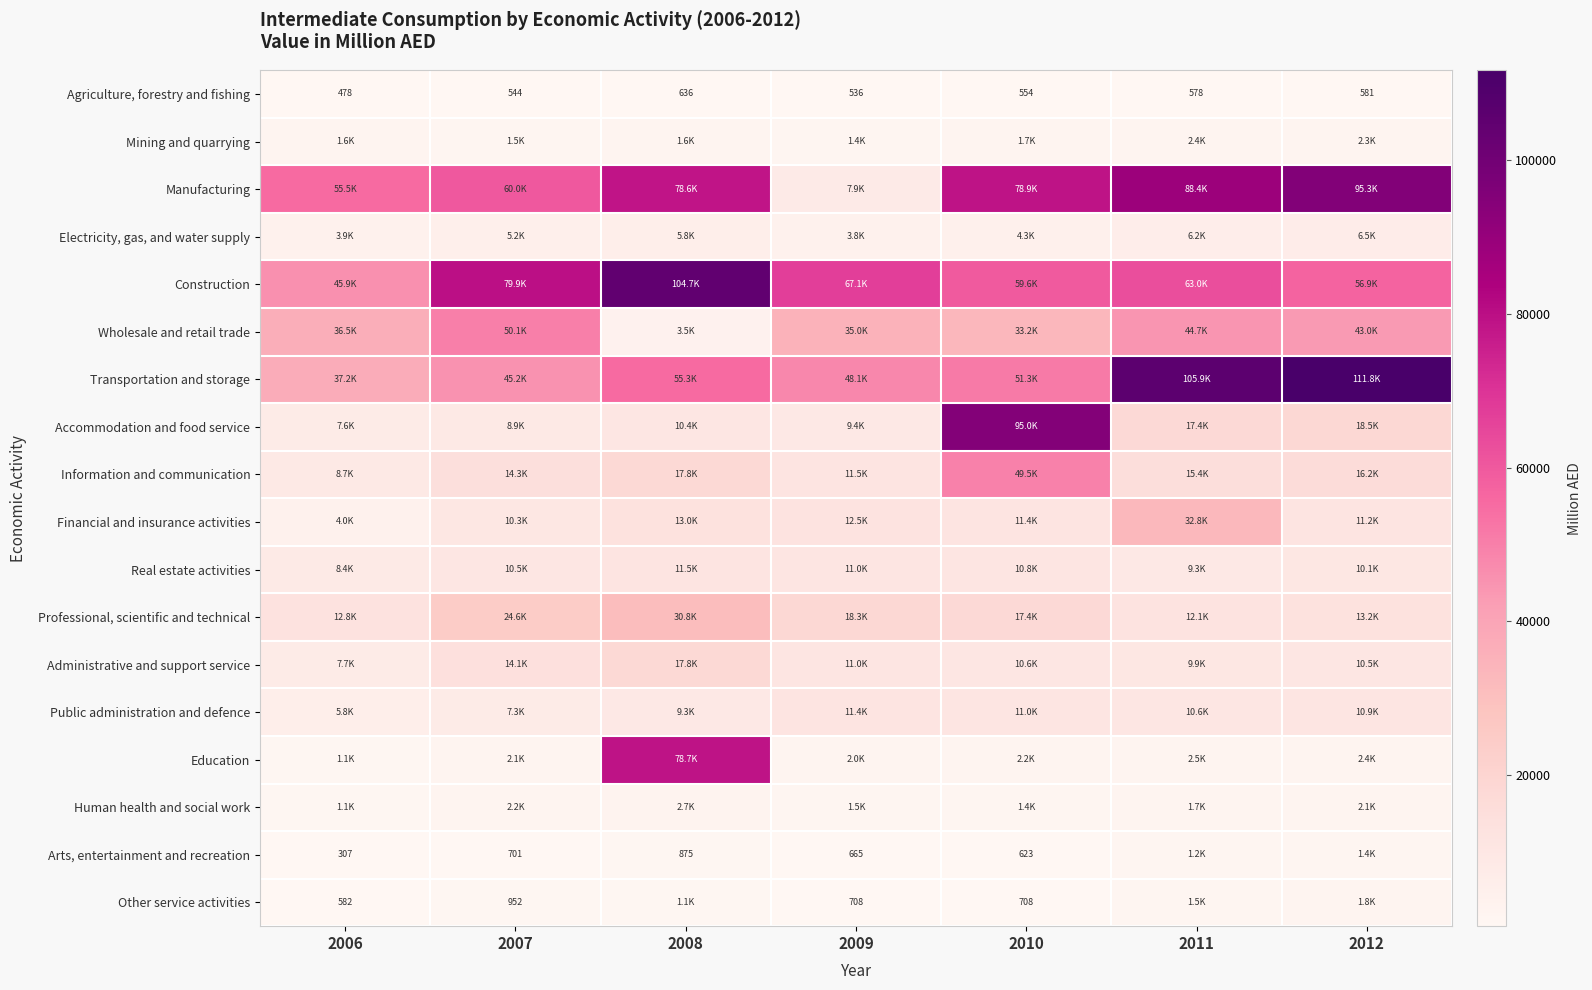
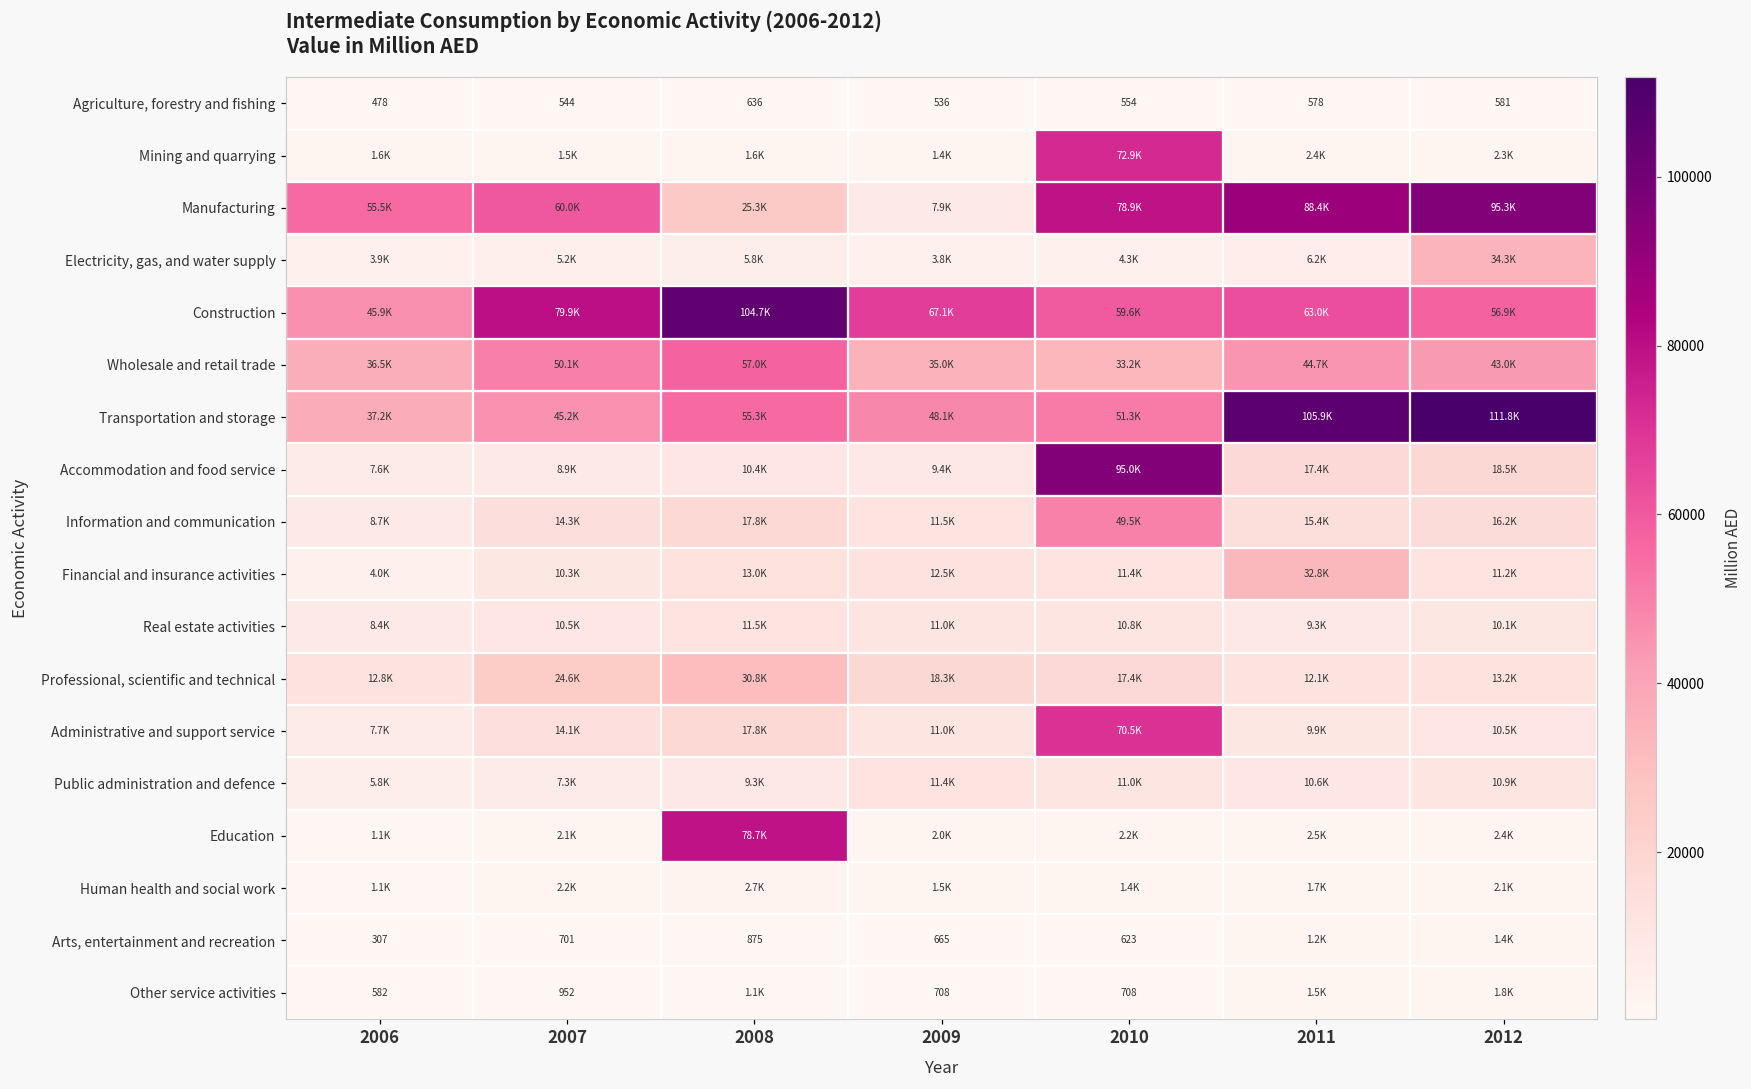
Mining and quarrying, 2010: 1.7K -> 72.9K
Manufacturing, 2008: 78.6K -> 25.3K
Electricity, gas, and water supply, 2012: 6.5K -> 34.3K
Wholesale and retail trade, 2008: 3.5K -> 57.0K
Administrative and support service, 2010: 10.6K -> 70.5K
